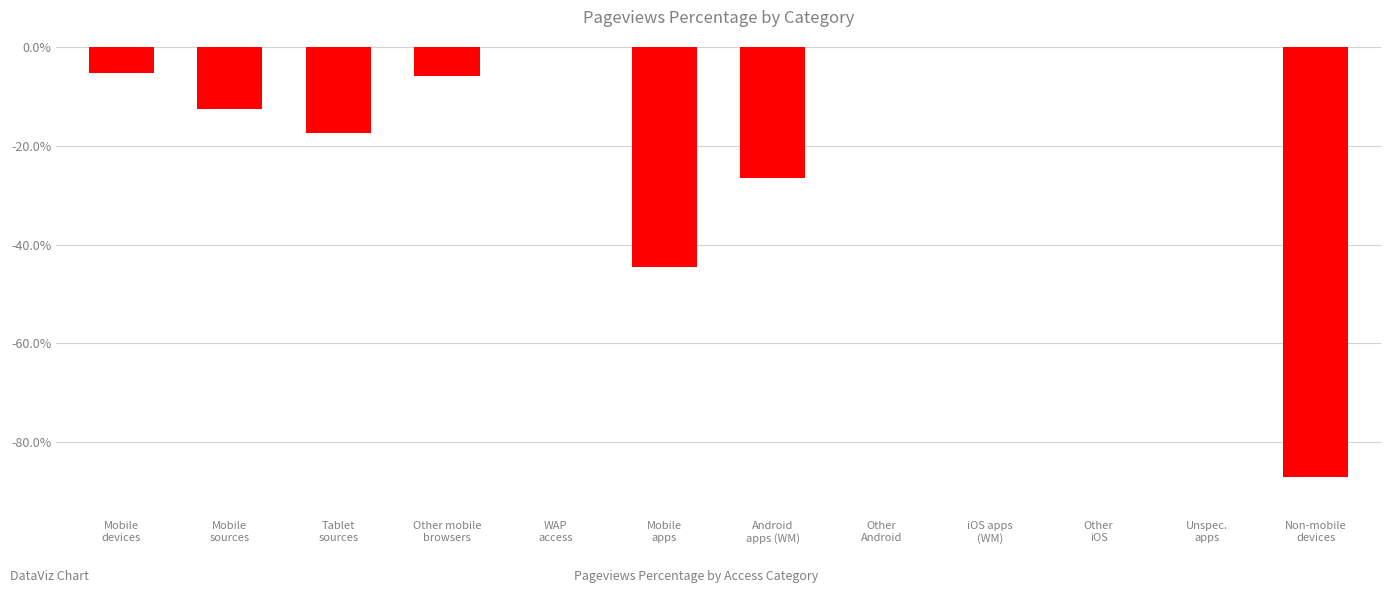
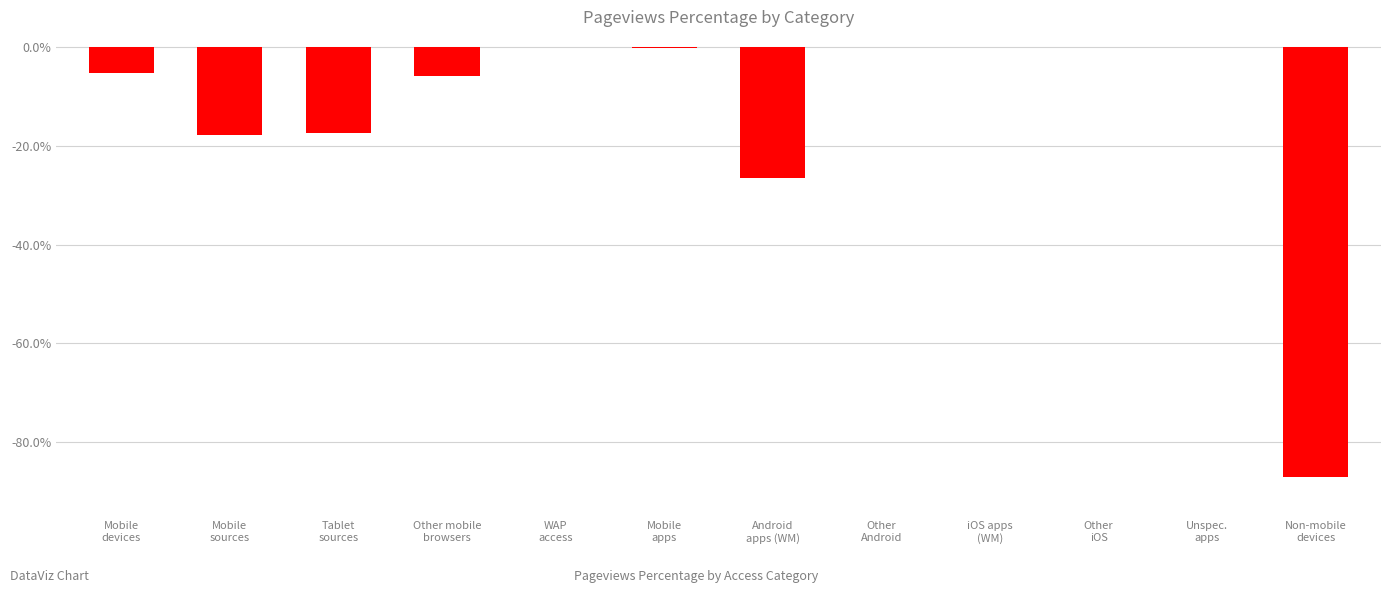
Mobile sources: -13% -> -18%
Mobile apps: -45% -> 0%
